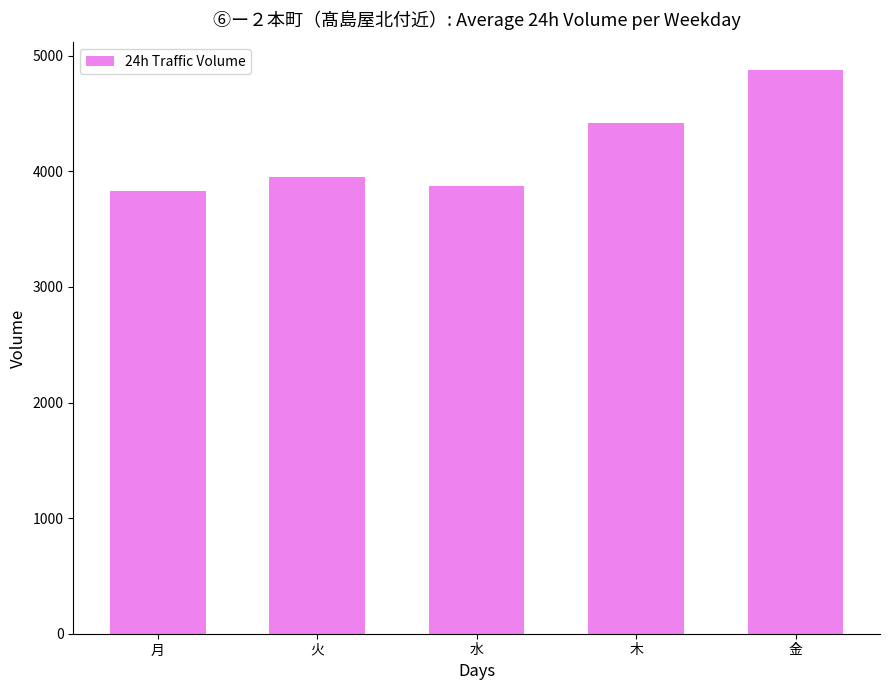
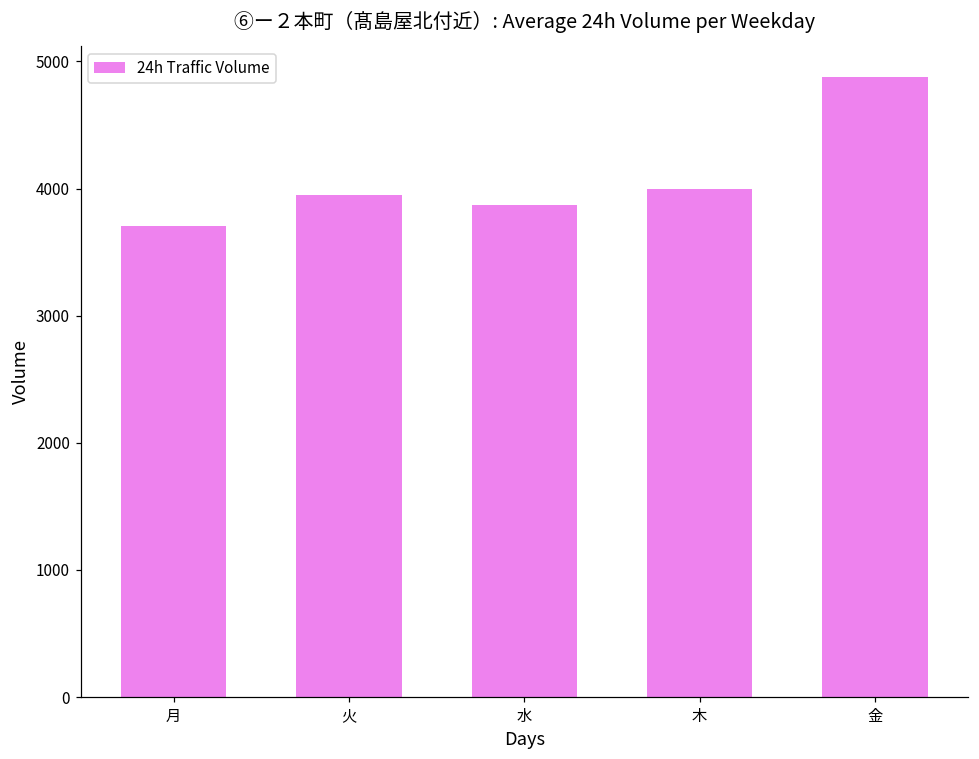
月: 3830 -> 3700
木: 4420 -> 4000
